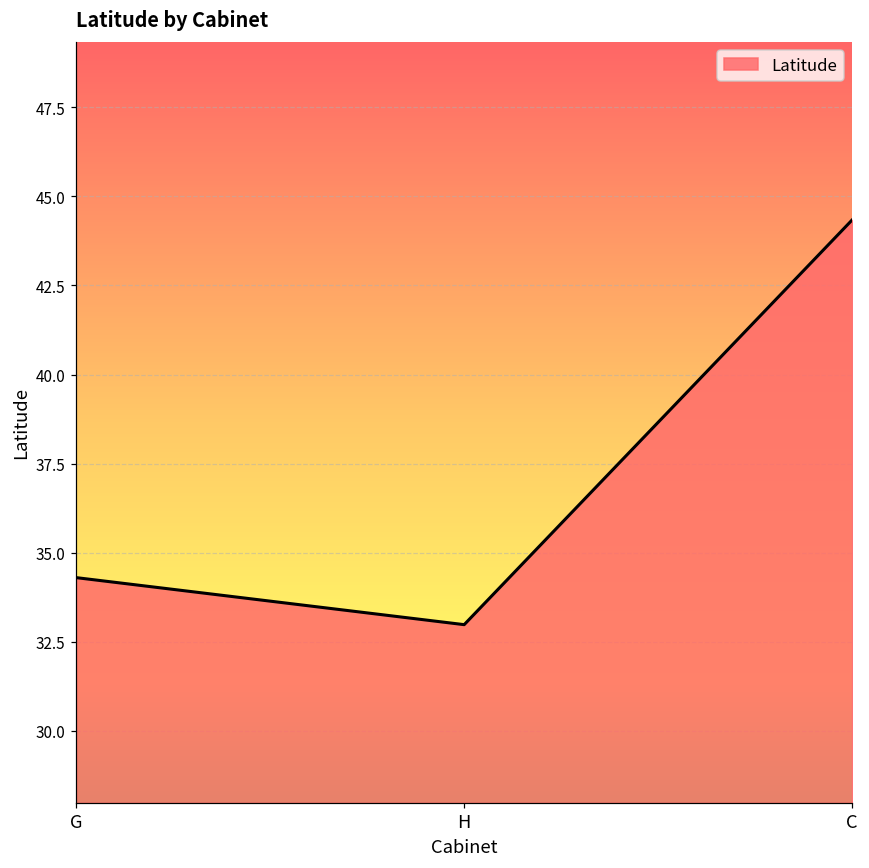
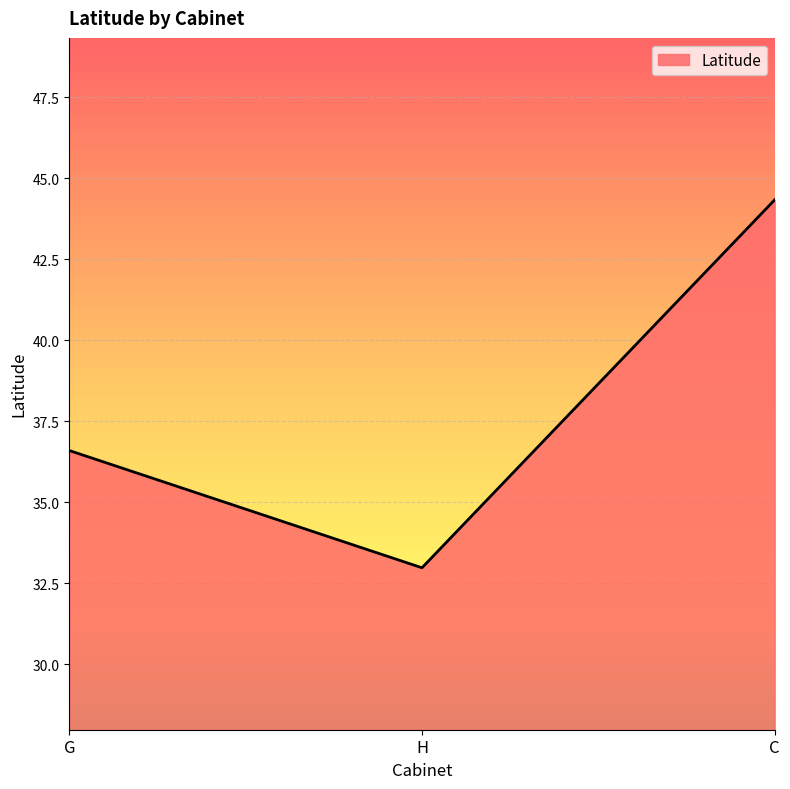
G: 34.3 -> 36.6
